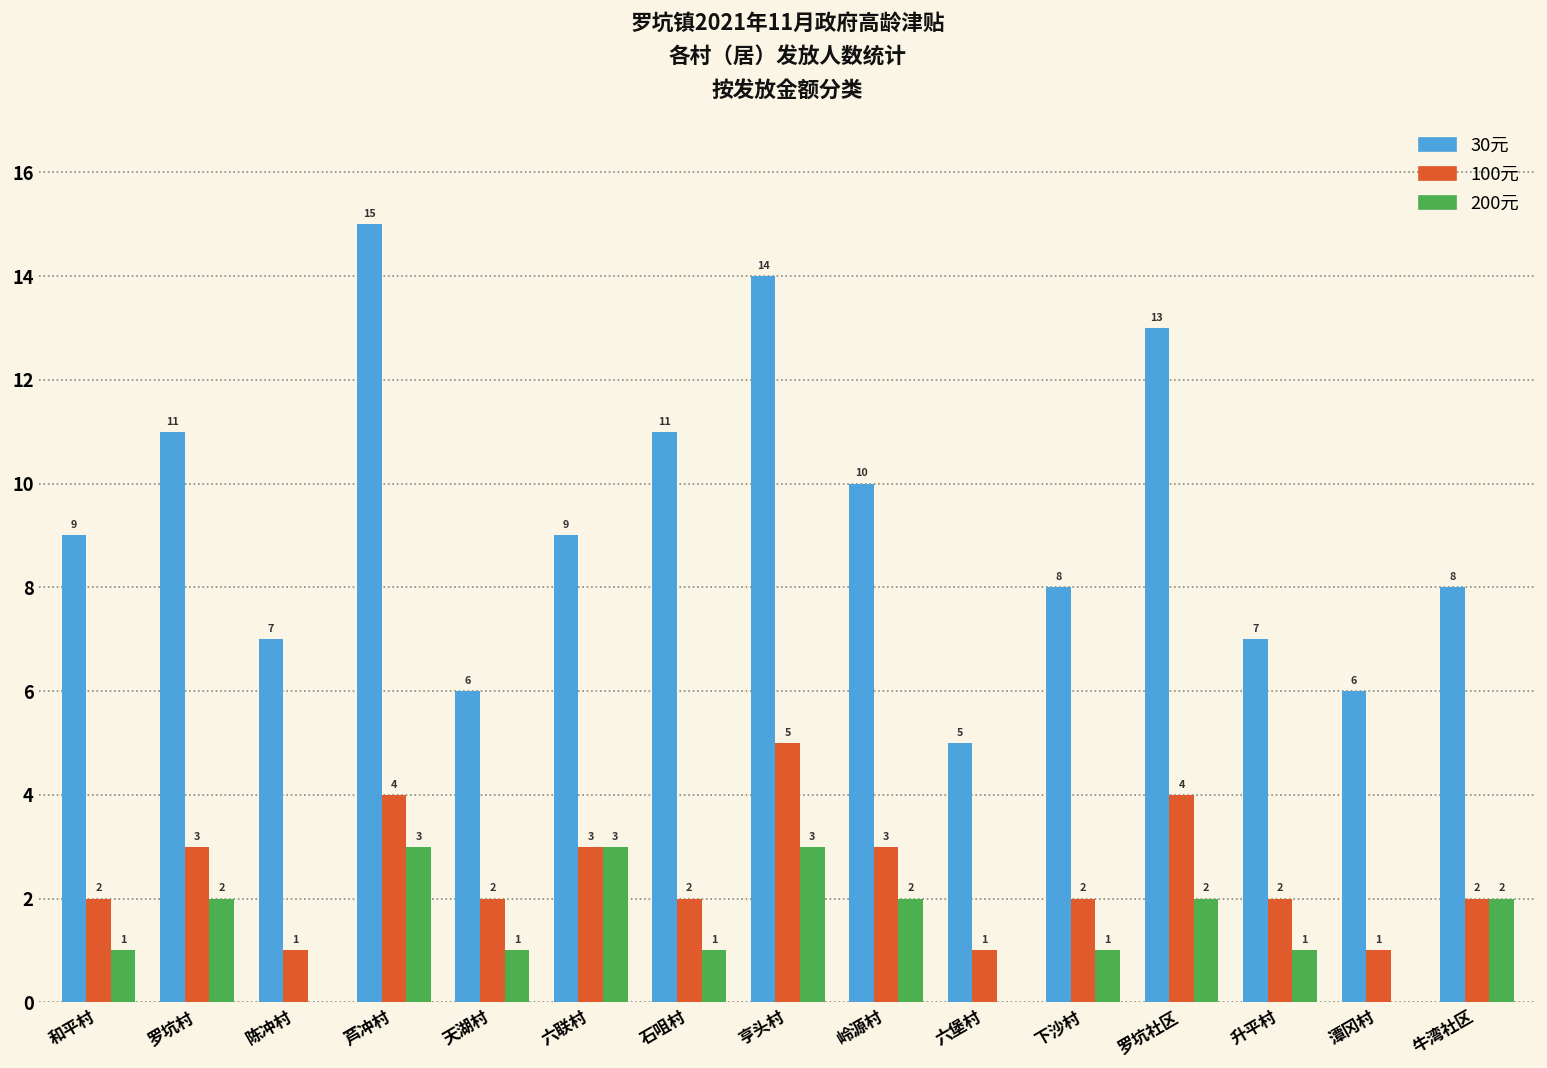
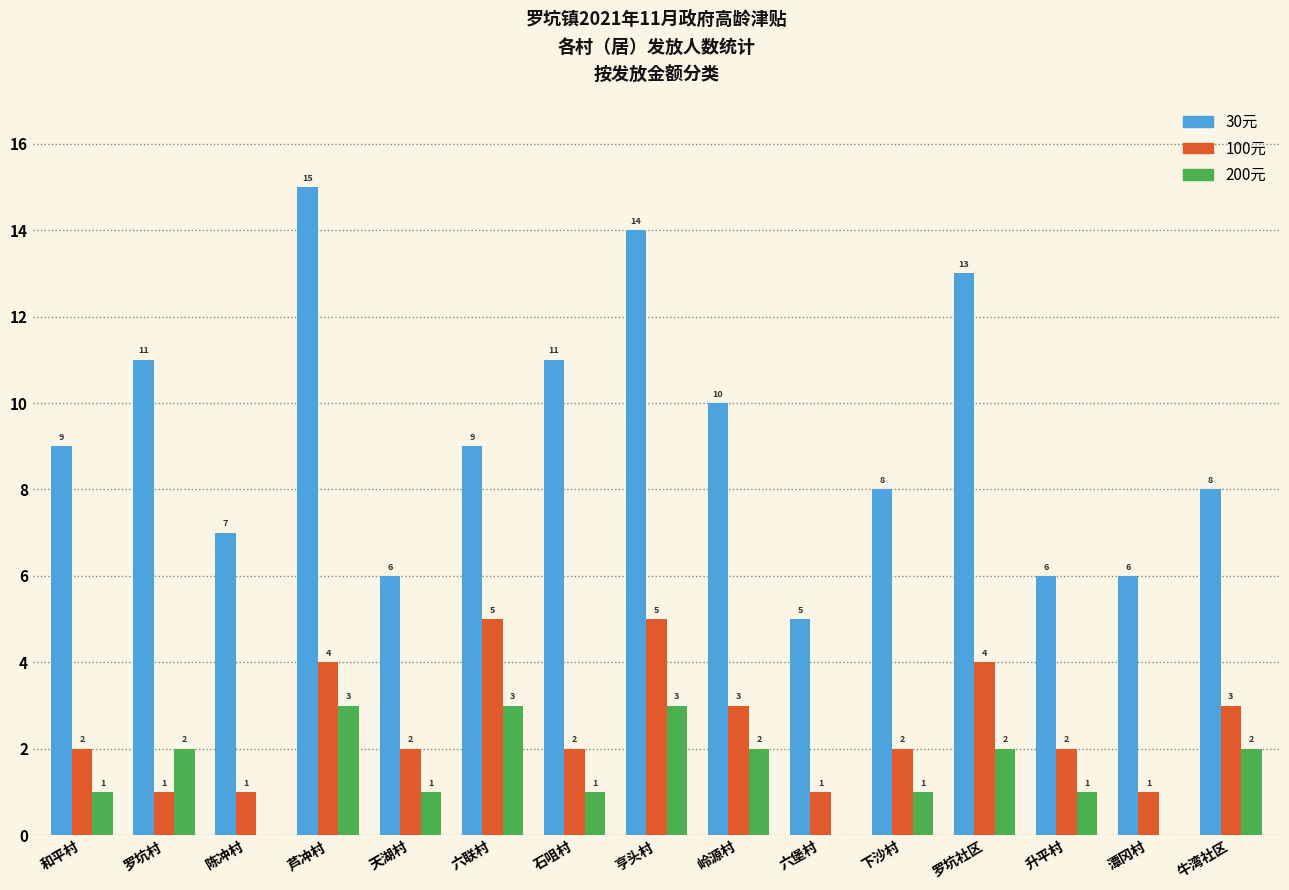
100元, 罗坑村: 3 -> 1
100元, 六联村: 3 -> 5
30元, 升平村: 7 -> 6
100元, 牛湾社区: 2 -> 3
